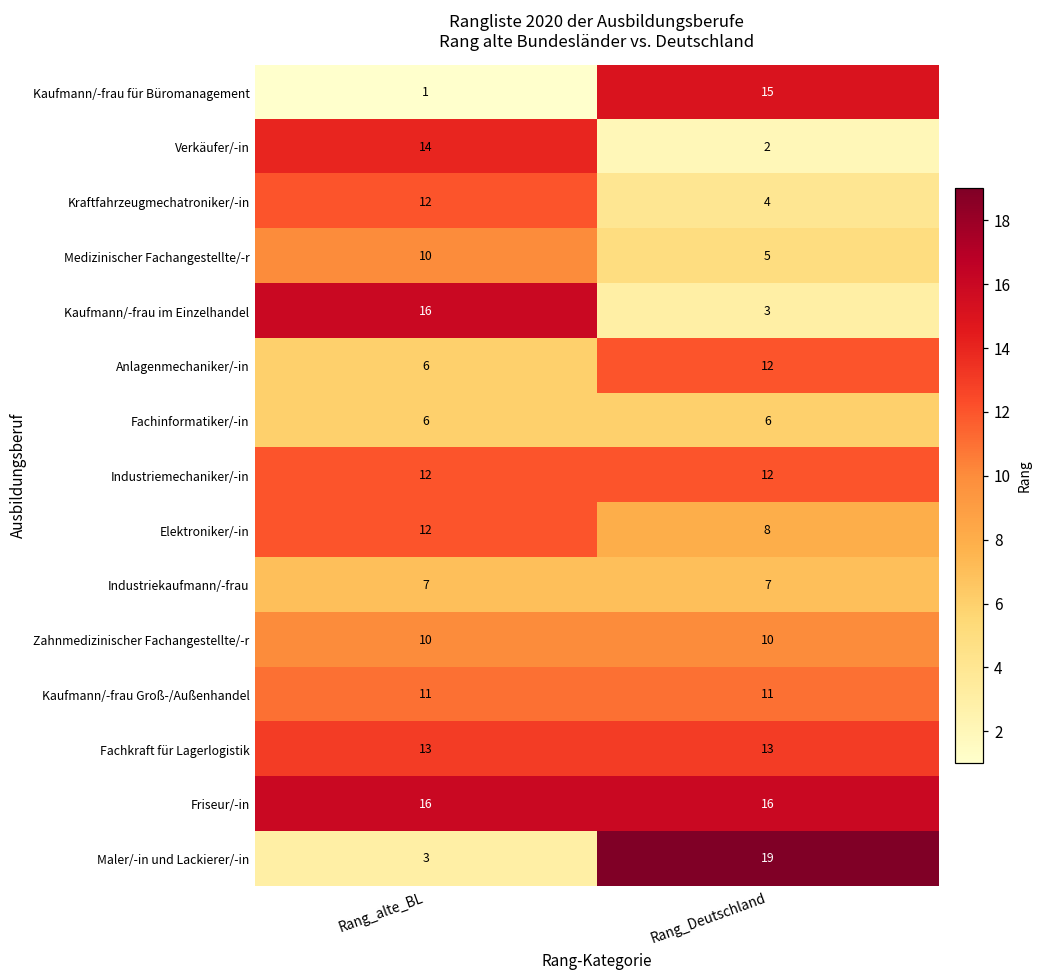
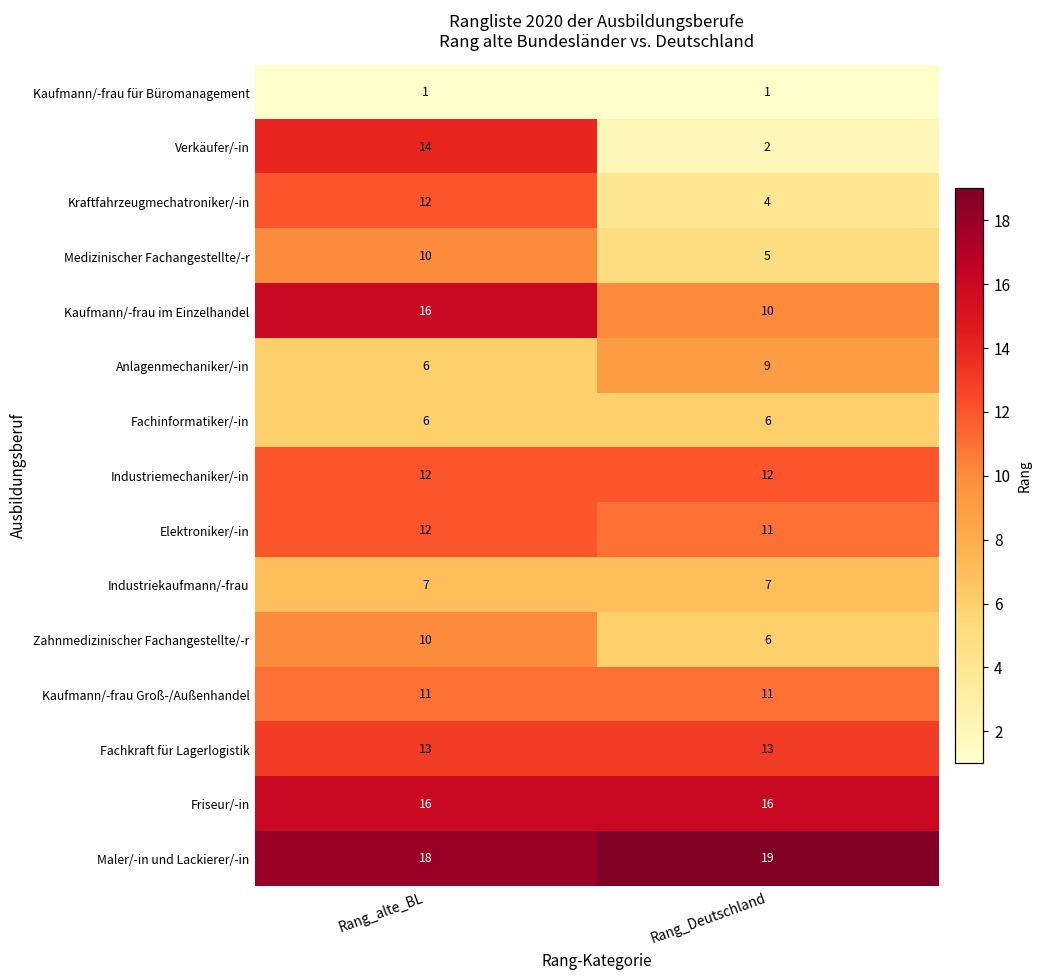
Kaufmann/-frau für Büromanagement, Rang_Deutschland: 15 -> 1
Kaufmann/-frau im Einzelhandel, Rang_Deutschland: 3 -> 10
Anlagenmechaniker/-in, Rang_Deutschland: 12 -> 9
Elektroniker/-in, Rang_Deutschland: 8 -> 11
Zahnmedizinischer Fachangestellte/-r, Rang_Deutschland: 10 -> 6
Maler/-in und Lackierer/-in, Rang_alte_BL: 3 -> 18
